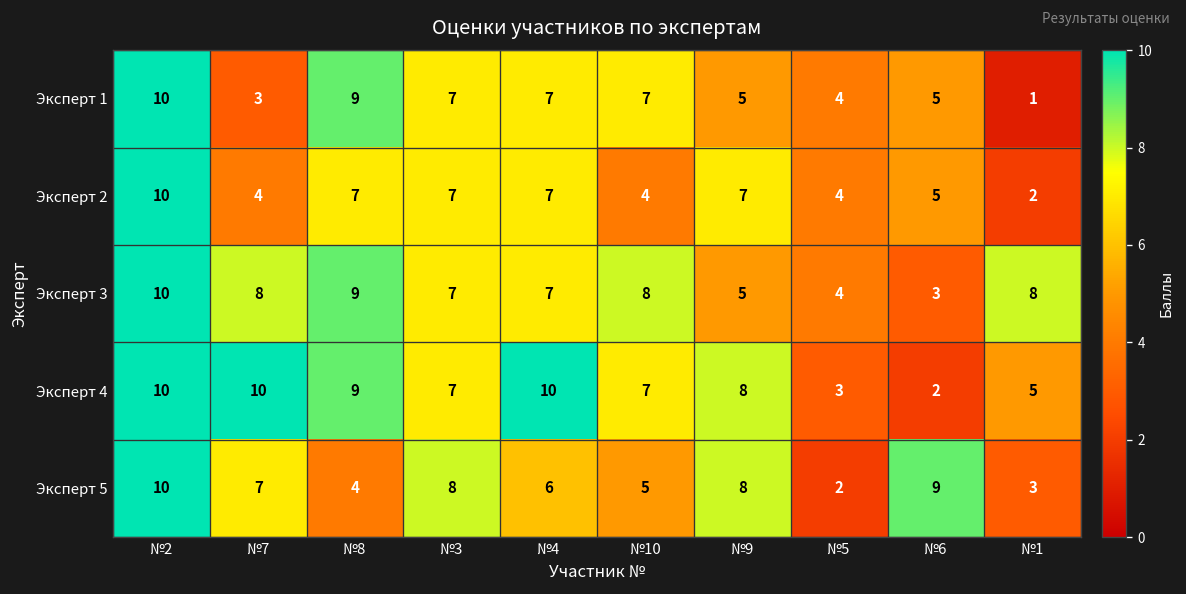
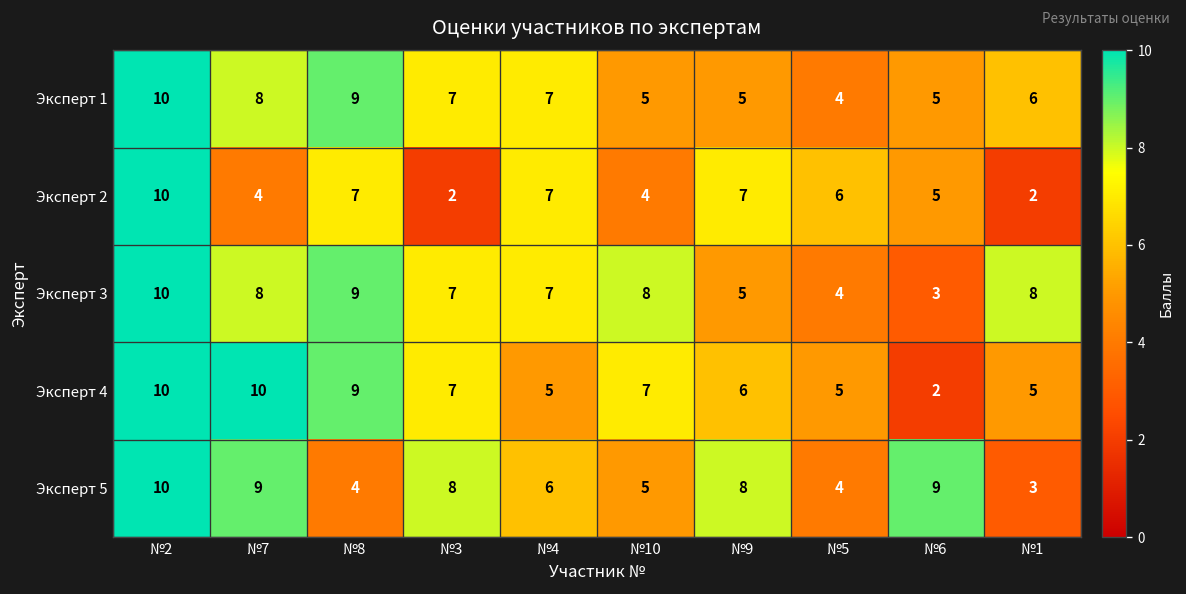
Эксперт 1, №7: 3 -> 8
Эксперт 1, №10: 7 -> 5
Эксперт 1, №1: 1 -> 6
Эксперт 2, №3: 7 -> 2
Эксперт 2, №5: 4 -> 6
Эксперт 4, №4: 10 -> 5
Эксперт 4, №9: 8 -> 6
Эксперт 4, №5: 3 -> 5
Эксперт 5, №7: 7 -> 9
Эксперт 5, №5: 2 -> 4
